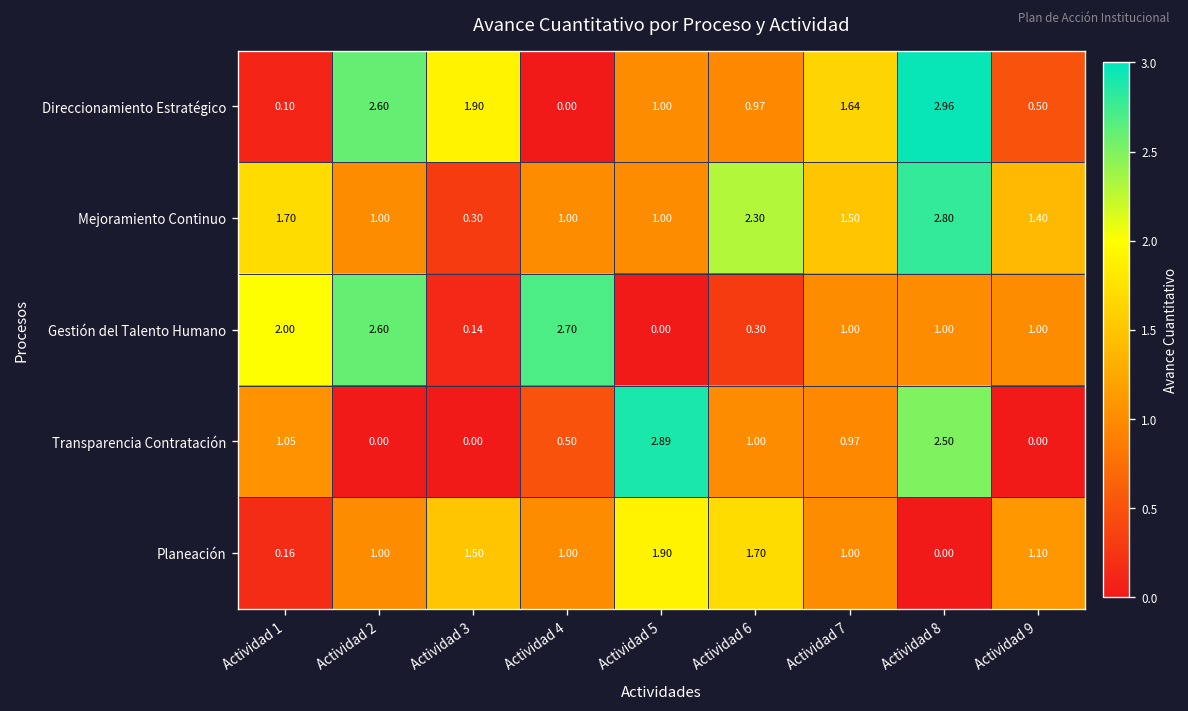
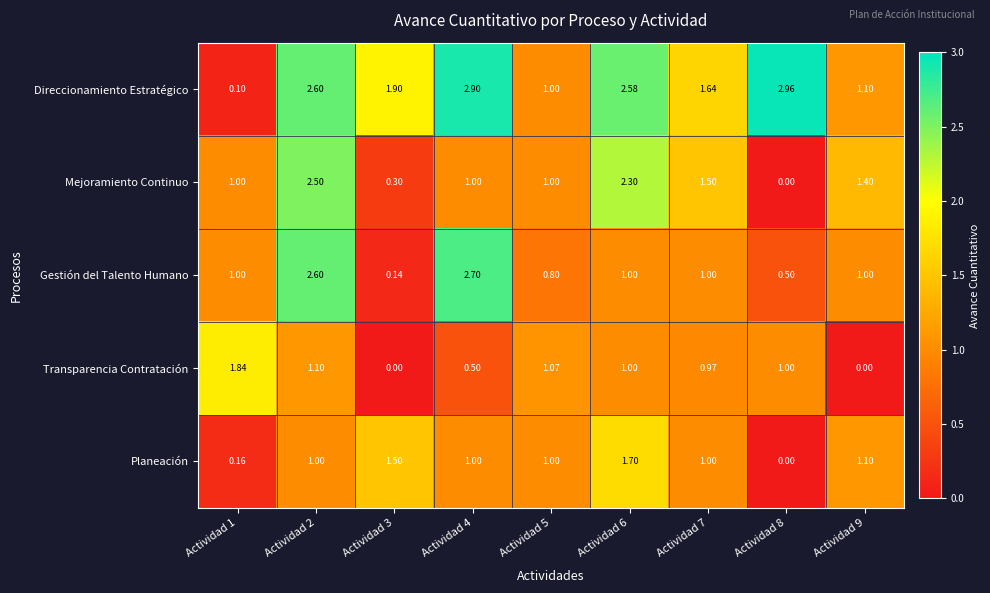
Direccionamiento Estratégico, Actividad 4: 0.00 -> 2.90
Direccionamiento Estratégico, Actividad 6: 0.97 -> 2.58
Direccionamiento Estratégico, Actividad 9: 0.50 -> 1.10
Mejoramiento Continuo, Actividad 1: 1.70 -> 1.00
Mejoramiento Continuo, Actividad 2: 1.00 -> 2.50
Mejoramiento Continuo, Actividad 8: 2.80 -> 0.00
Gestión del Talento Humano, Actividad 1: 2.00 -> 1.00
Gestión del Talento Humano, Actividad 5: 0.00 -> 0.80
Gestión del Talento Humano, Actividad 6: 0.30 -> 1.00
Gestión del Talento Humano, Actividad 8: 1.00 -> 0.50
Transparencia Contratación, Actividad 1: 1.05 -> 1.84
Transparencia Contratación, Actividad 2: 0.00 -> 1.10
Transparencia Contratación, Actividad 5: 2.89 -> 1.07
Transparencia Contratación, Actividad 8: 2.50 -> 1.00
Planeación, Actividad 5: 1.90 -> 1.00
